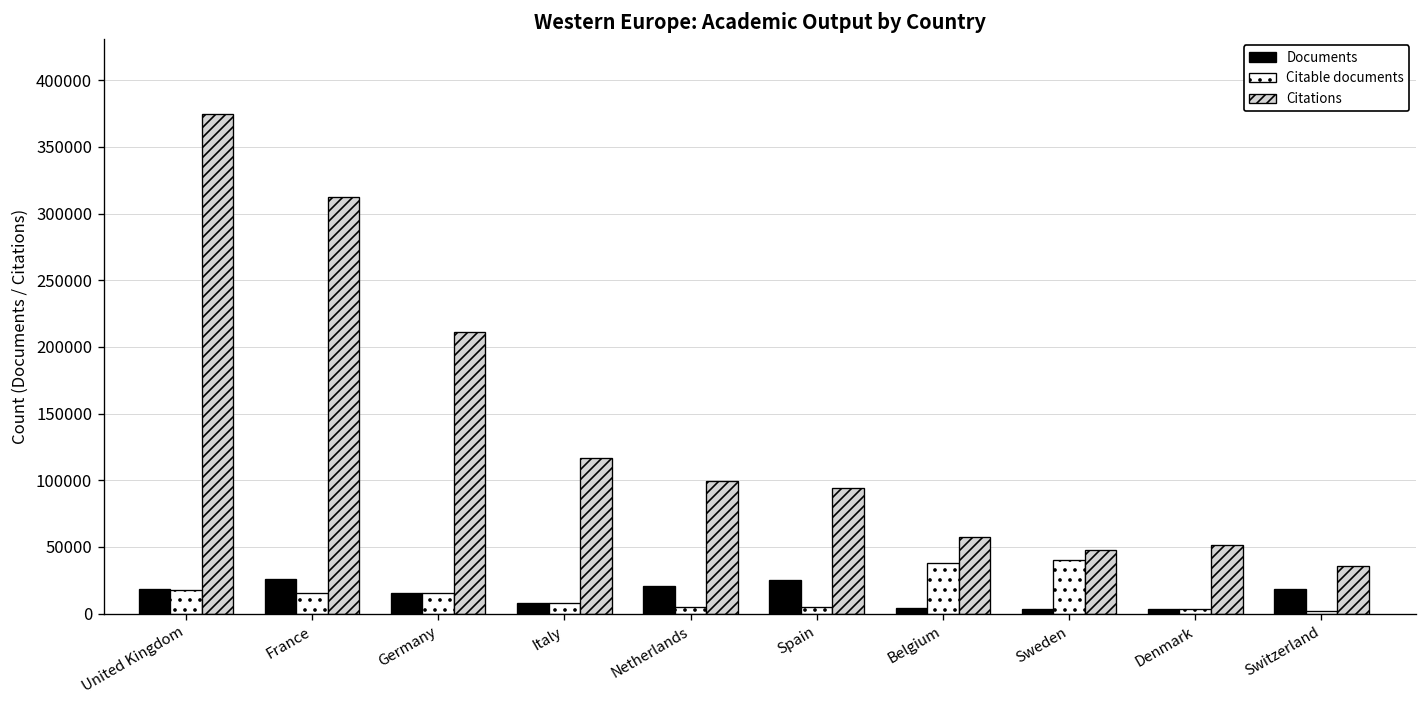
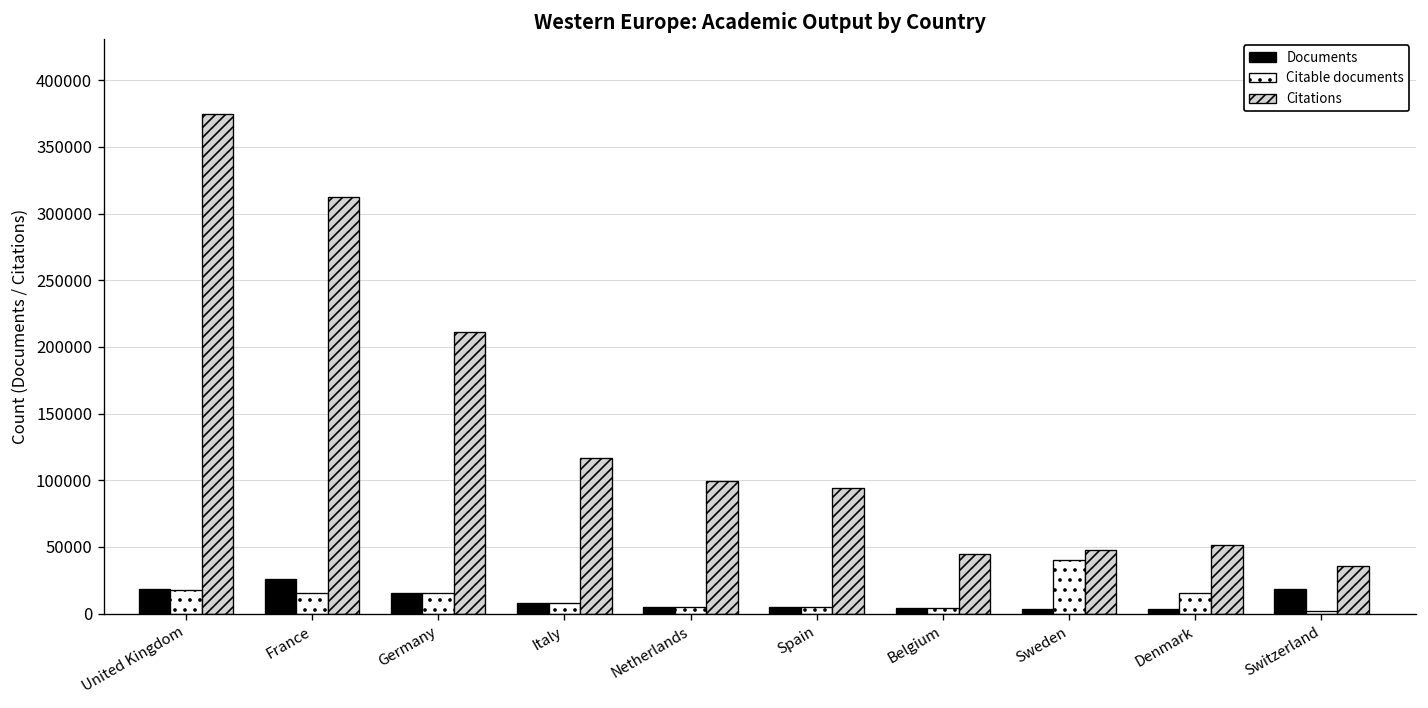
Documents, Netherlands: 21000 -> 5000
Documents, Spain: 25000 -> 5000
Citable documents, Belgium: 38000 -> 4000
Citations, Belgium: 57000 -> 45000
Citable documents, Denmark: 3000 -> 15000
